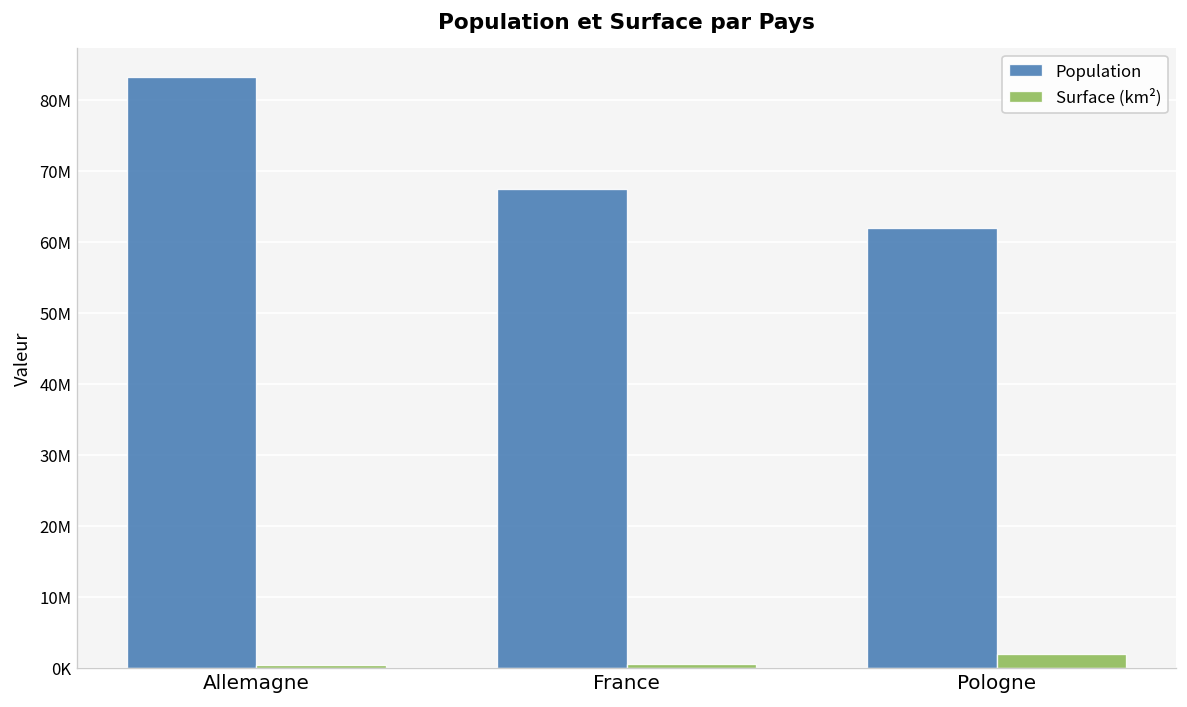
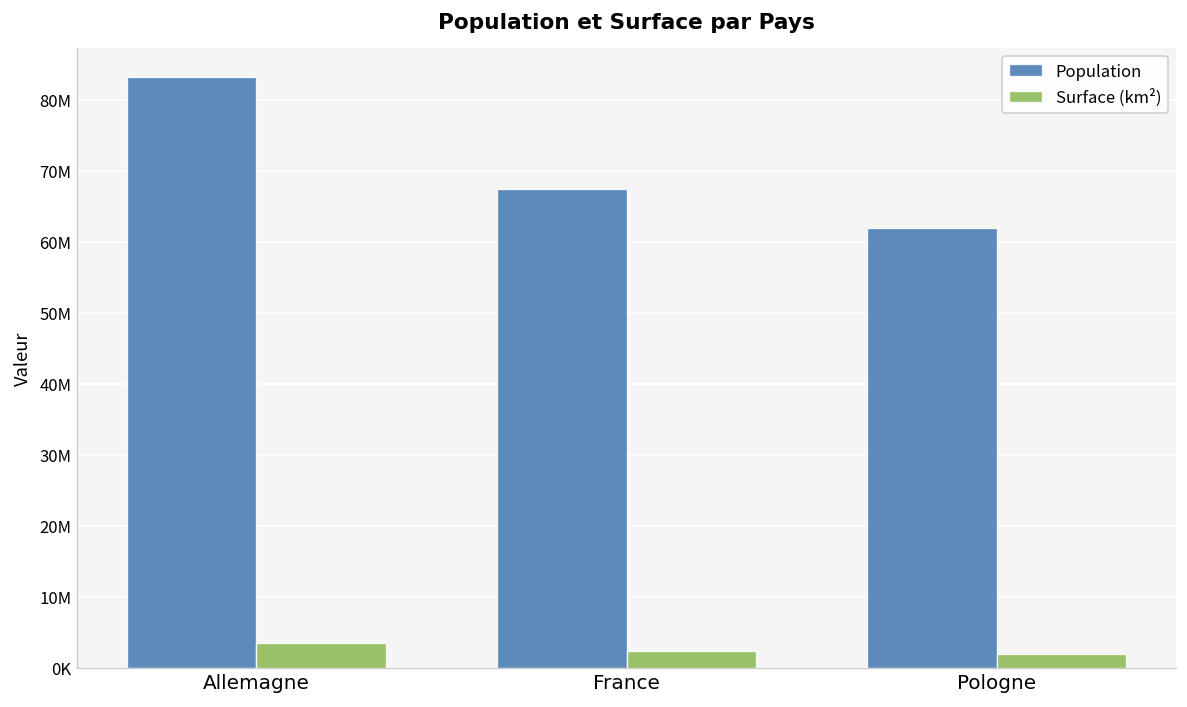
Surface (km²), Allemagne: 0 -> 3000000
Surface (km²), France: 1000000 -> 2000000
